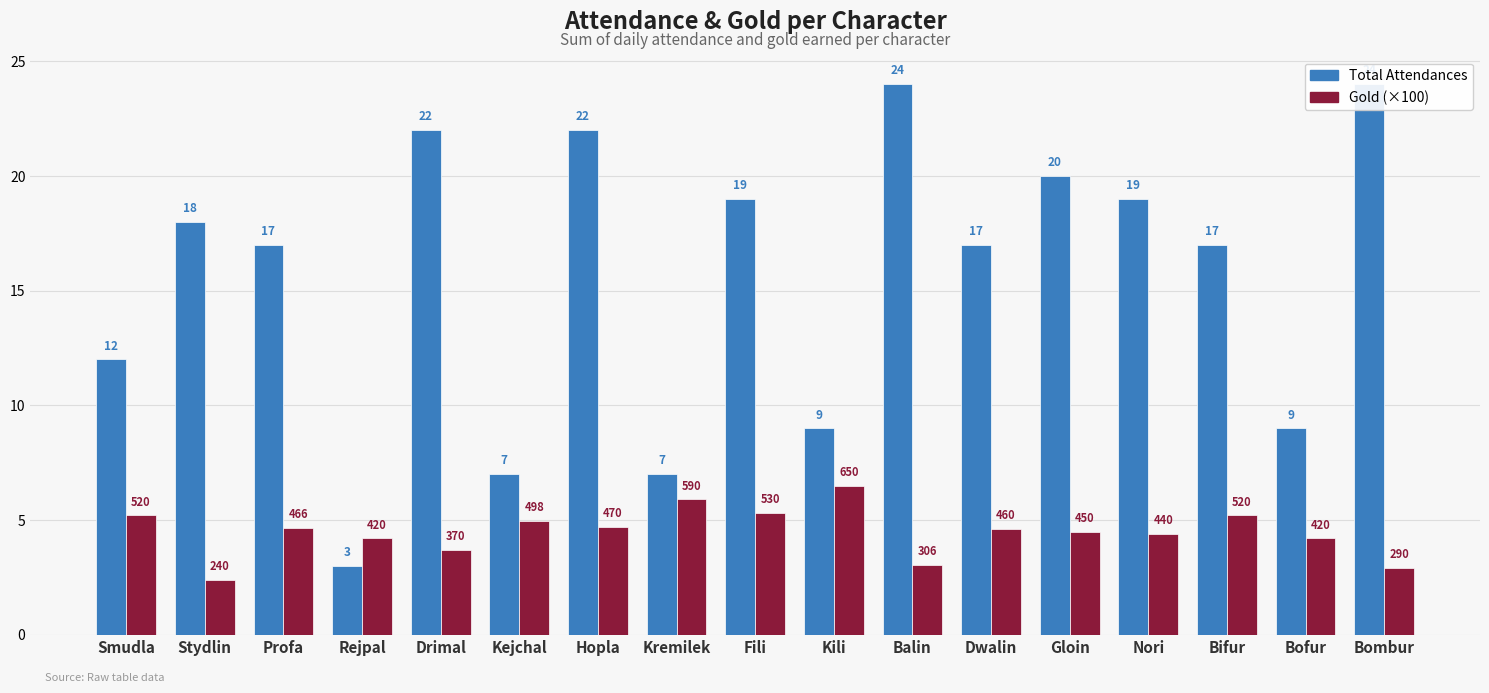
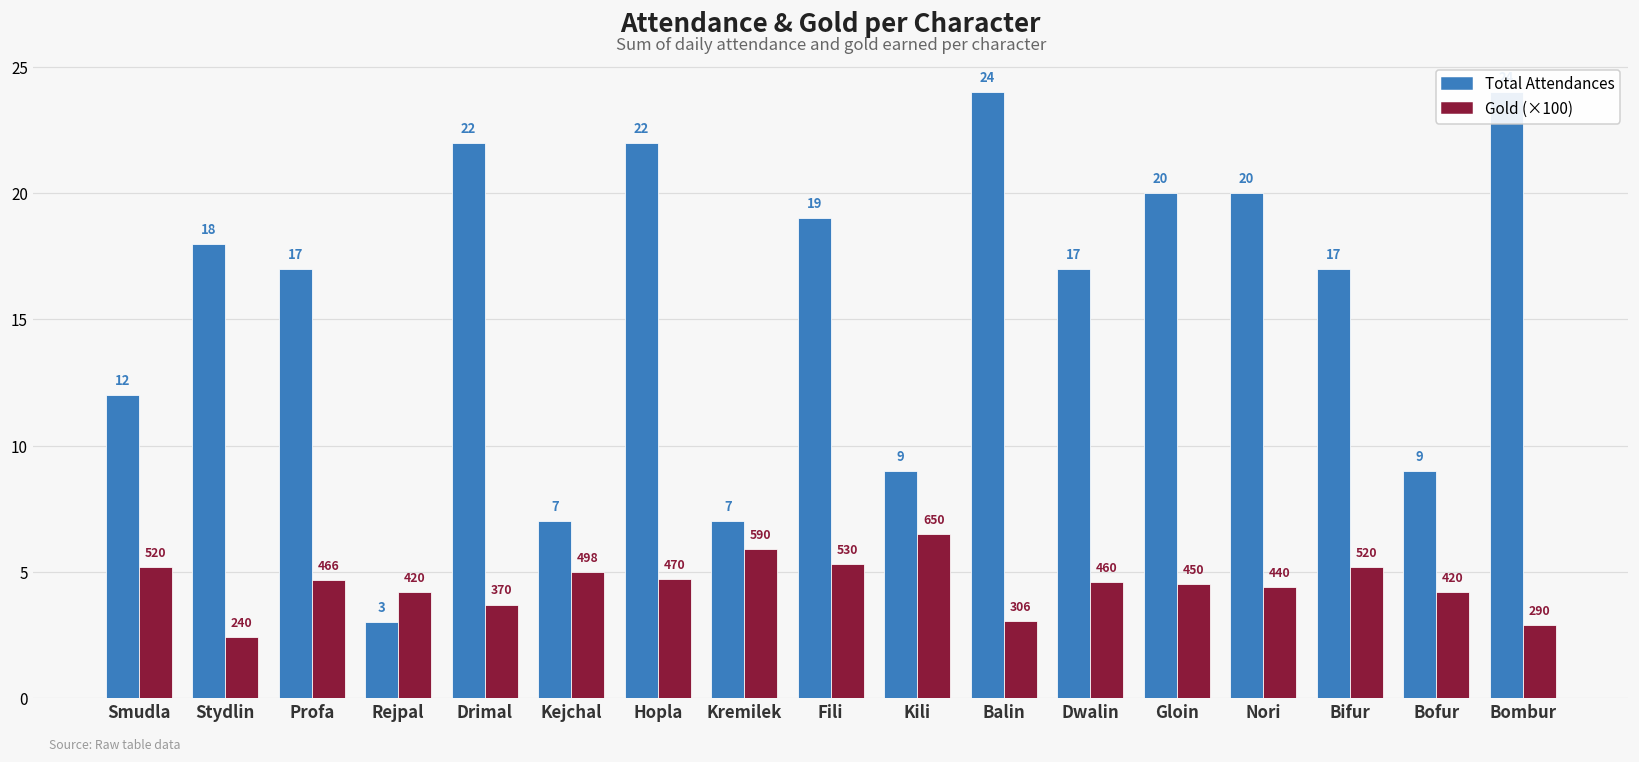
Total Attendances, Nori: 19 -> 20
